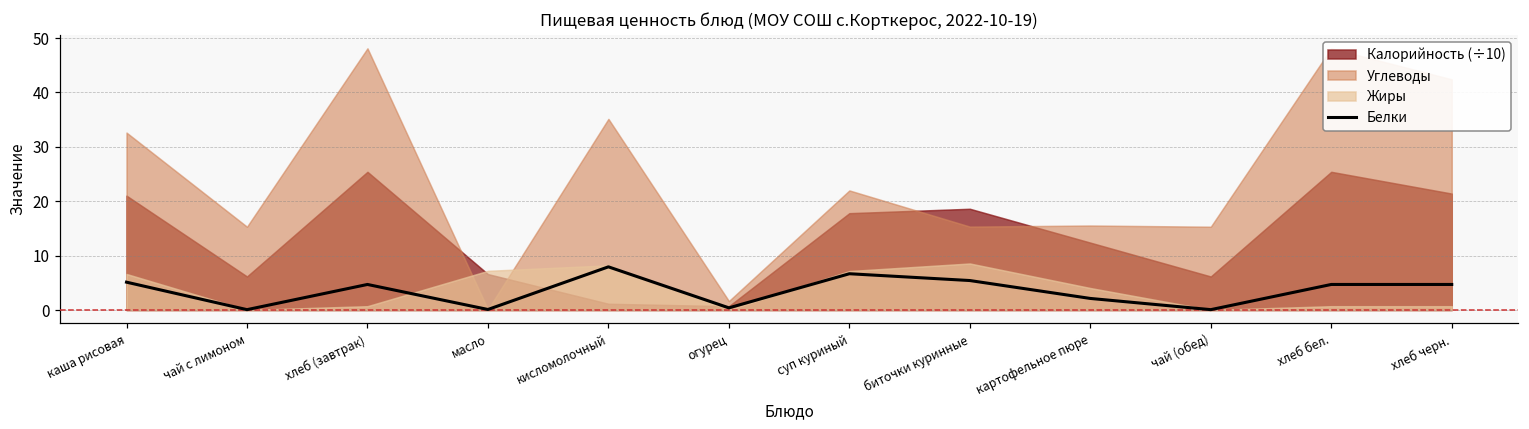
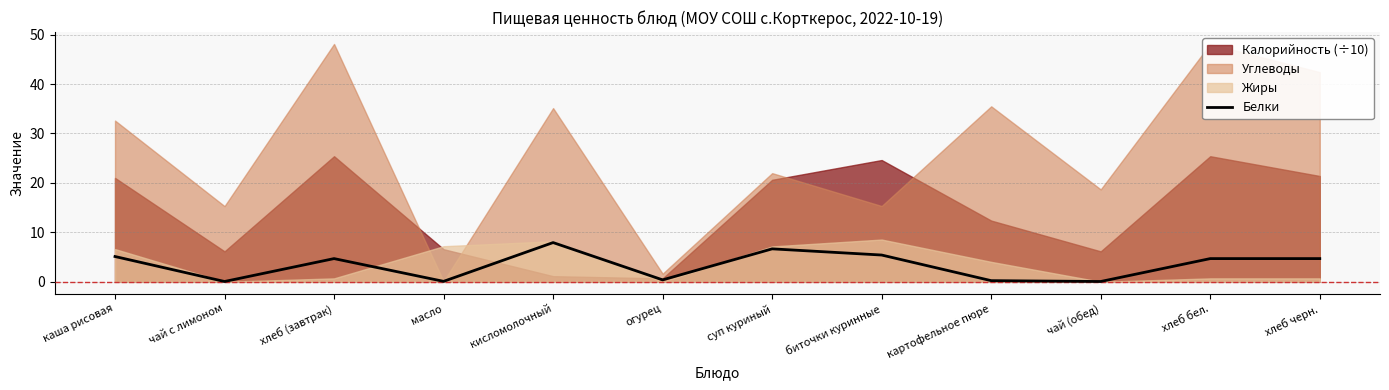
Калорийность (÷10), суп куриный: 18 -> 21
Калорийность (÷10), биточки куринные: 19 -> 25
Белки, картофельное пюре: 2 -> 0
Углеводы, картофельное пюре: 16 -> 35
Углеводы, чай (обед): 15 -> 19
